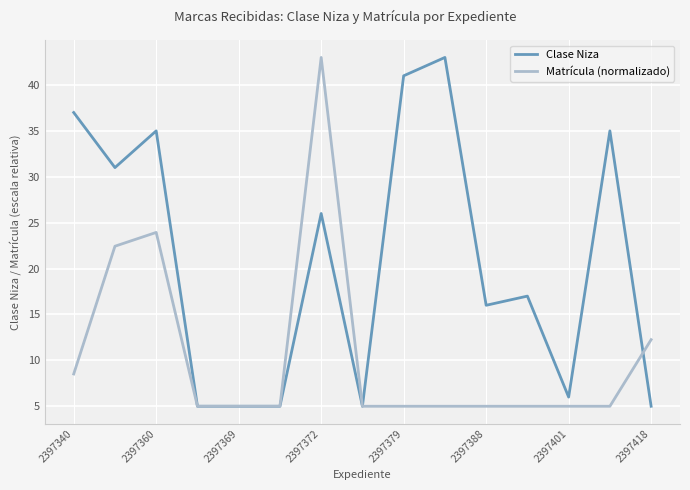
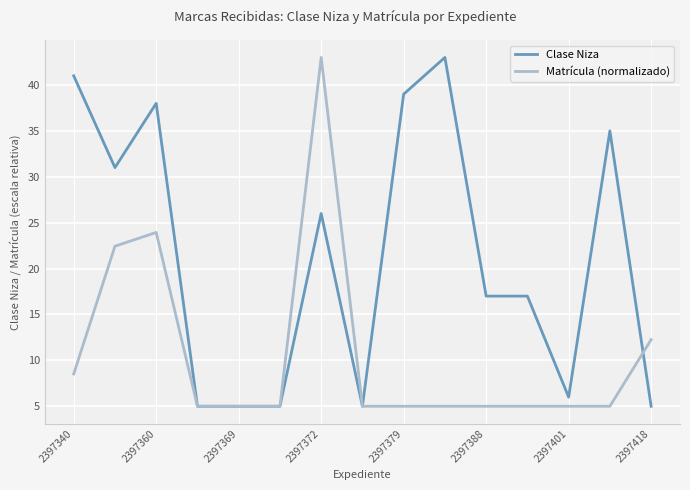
Clase Niza, 2397340: 37 -> 41
Clase Niza, 2397360: 35 -> 38
Clase Niza, 2397379: 41 -> 39
Clase Niza, 2397388: 16 -> 17
